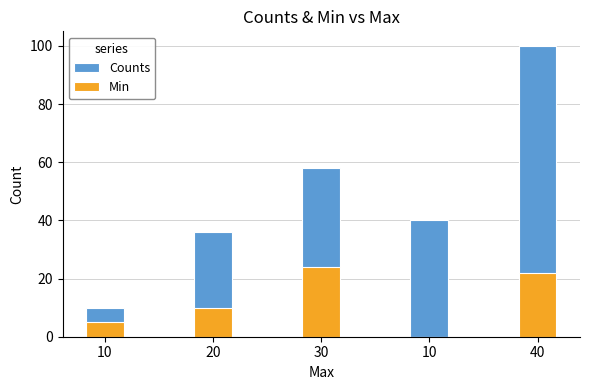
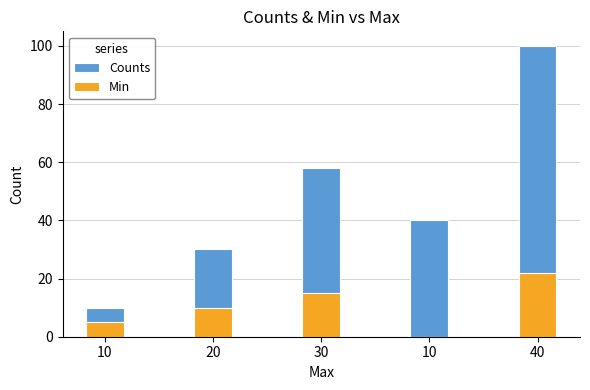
Counts, 20: 36 -> 30
Min, 30: 24 -> 15
